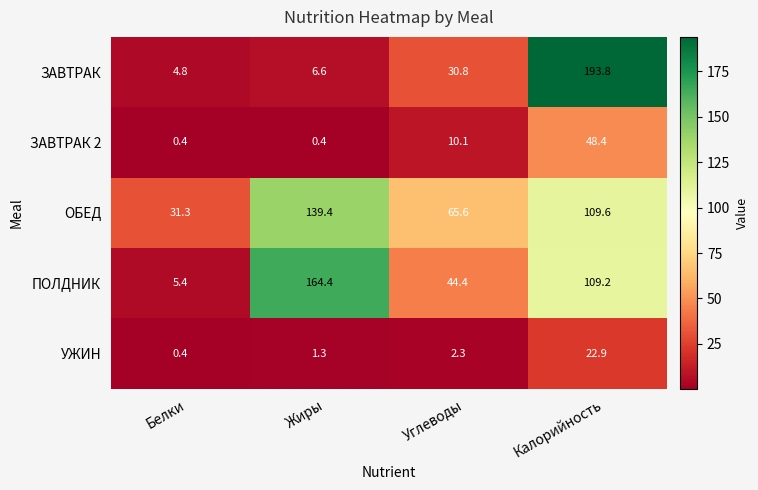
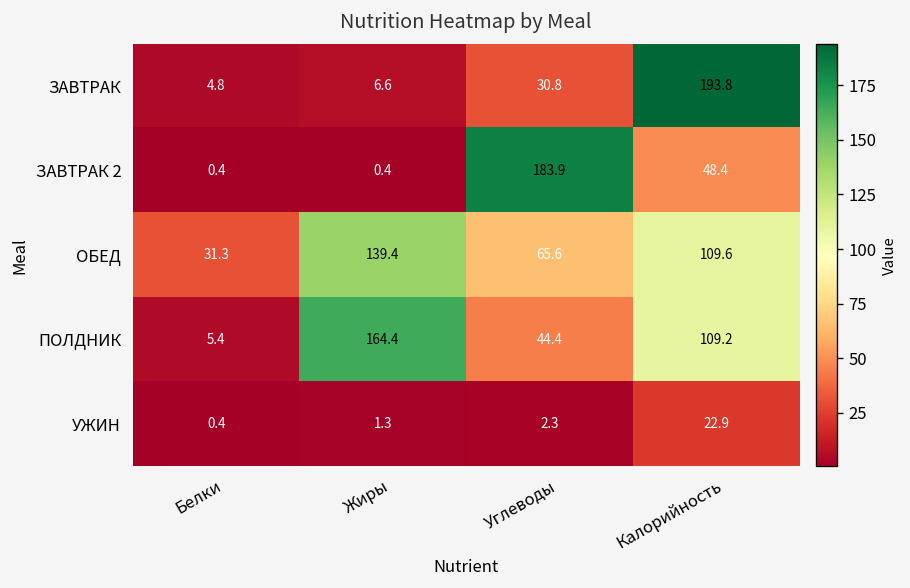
ЗАВТРАК 2, Углеводы: 10.1 -> 183.9
